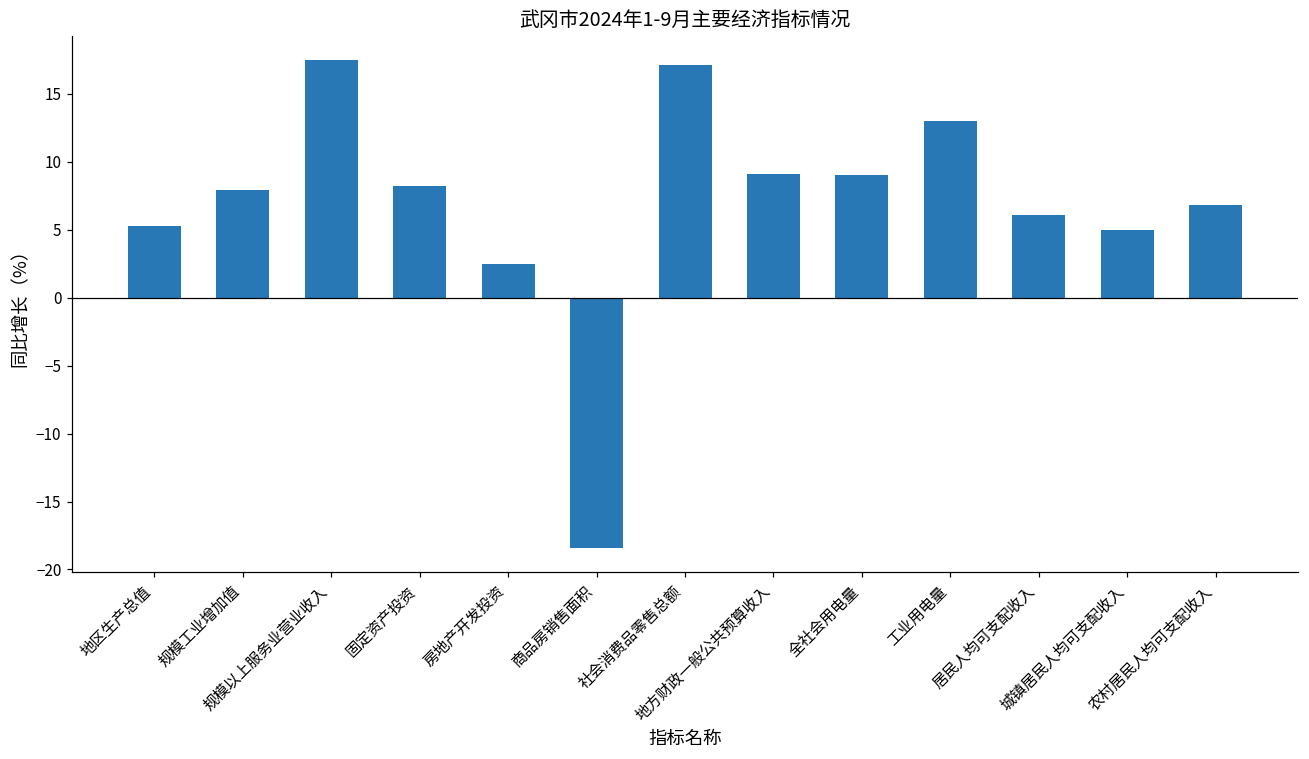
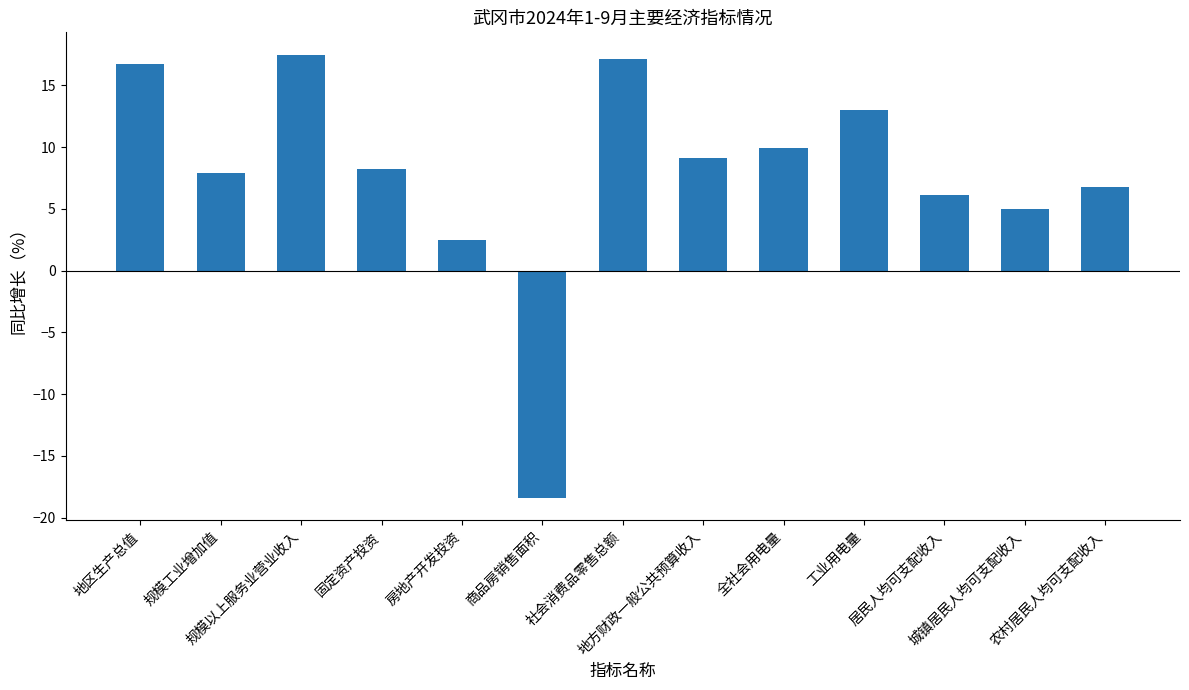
地区生产总值: 5.3 -> 16.7
全社会用电量: 9.0 -> 9.9
